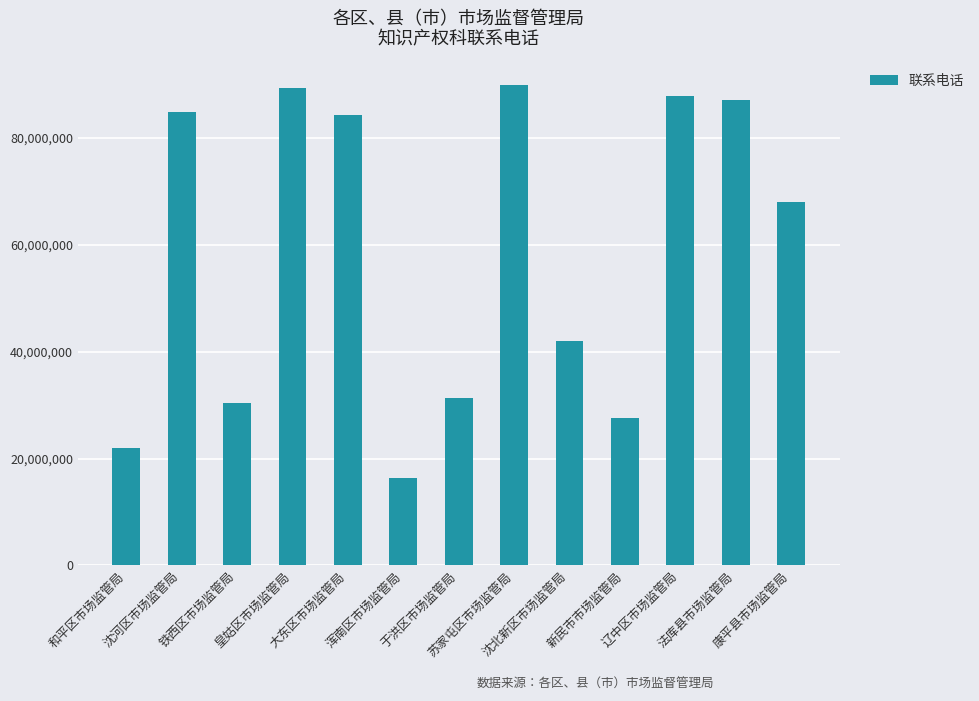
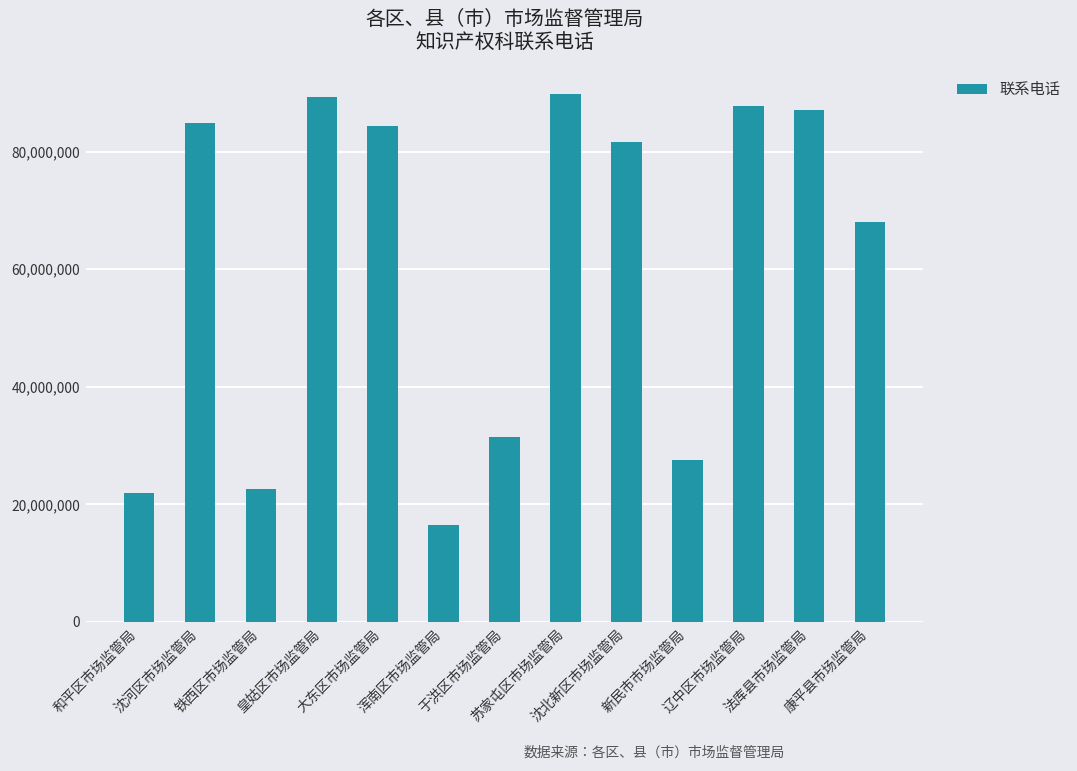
铁西区市场监管局: 30,000,000 -> 23,000,000
沈北新区市场监管局: 42,000,000 -> 82,000,000
